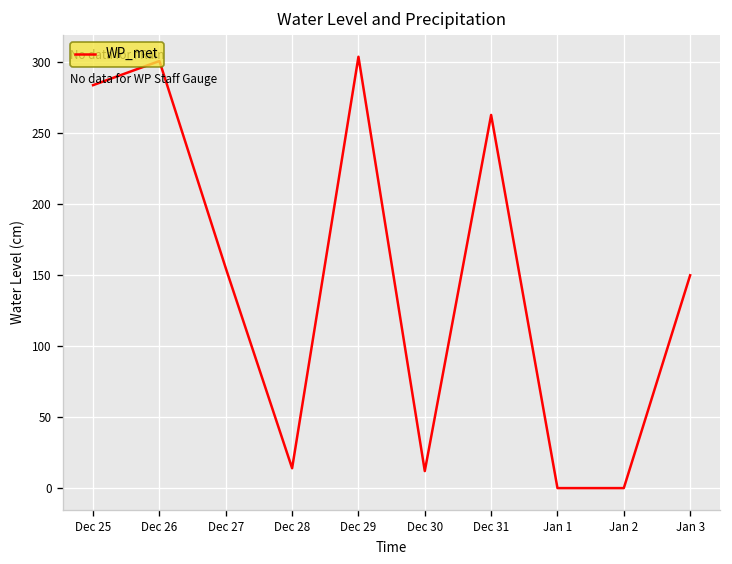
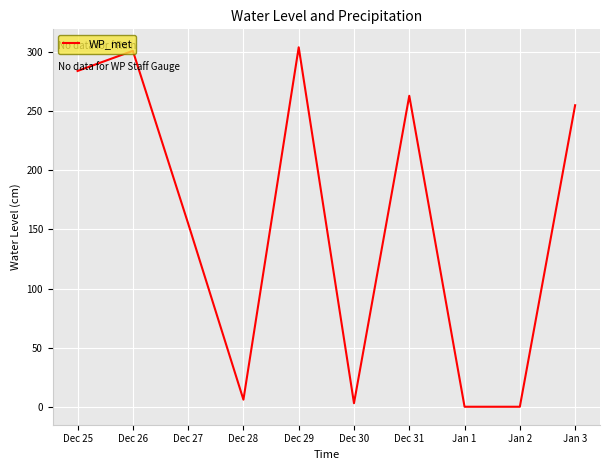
Dec 28: 14 -> 6
Dec 30: 12 -> 3
Jan 3: 150 -> 255
